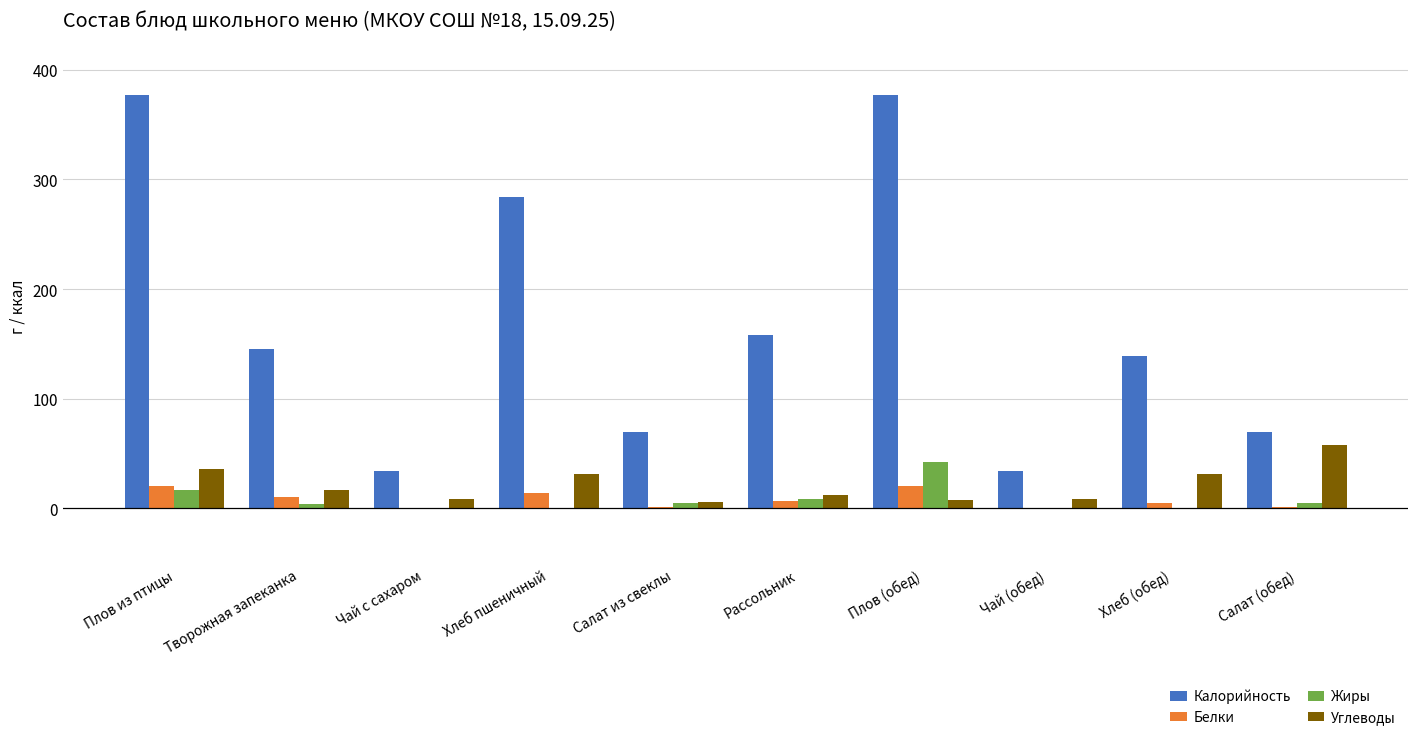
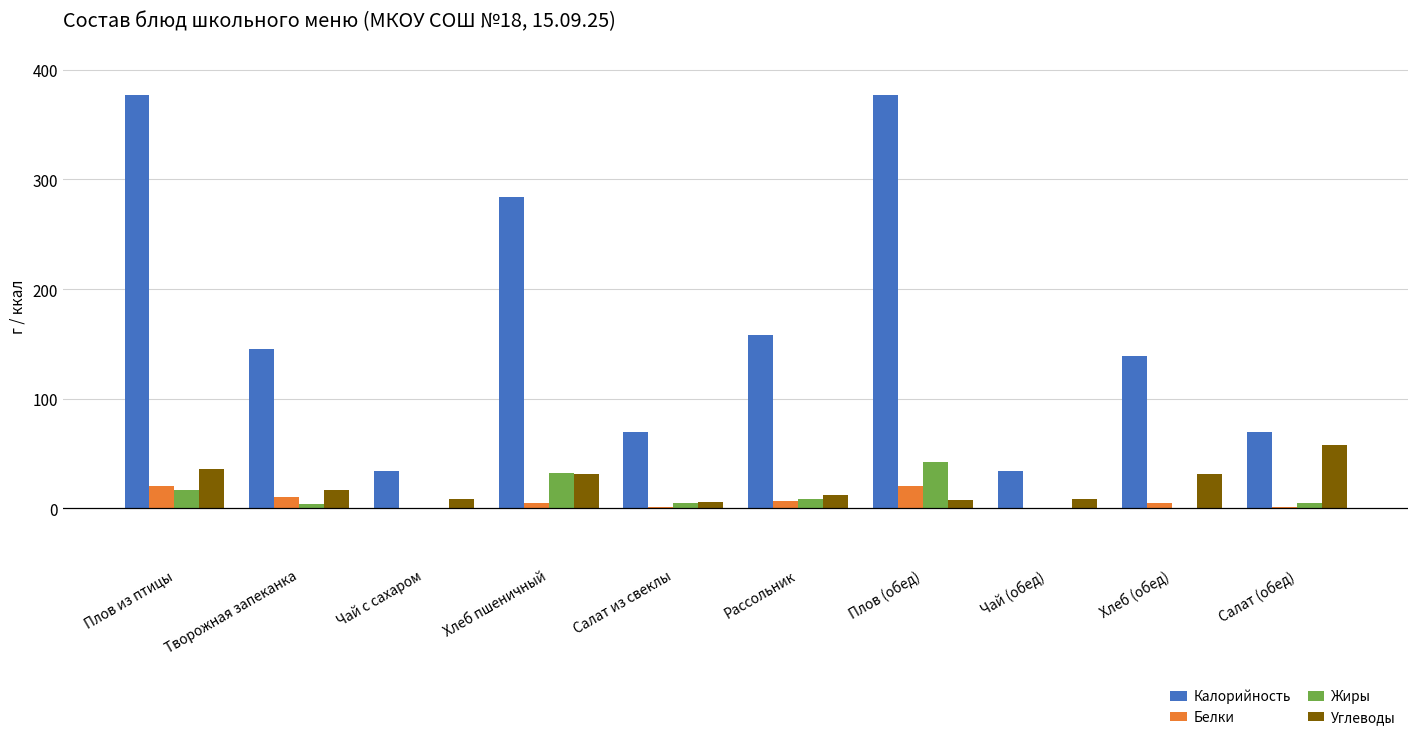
Белки, Хлеб пшеничный: 10 -> 0
Жиры, Хлеб пшеничный: 0 -> 30
